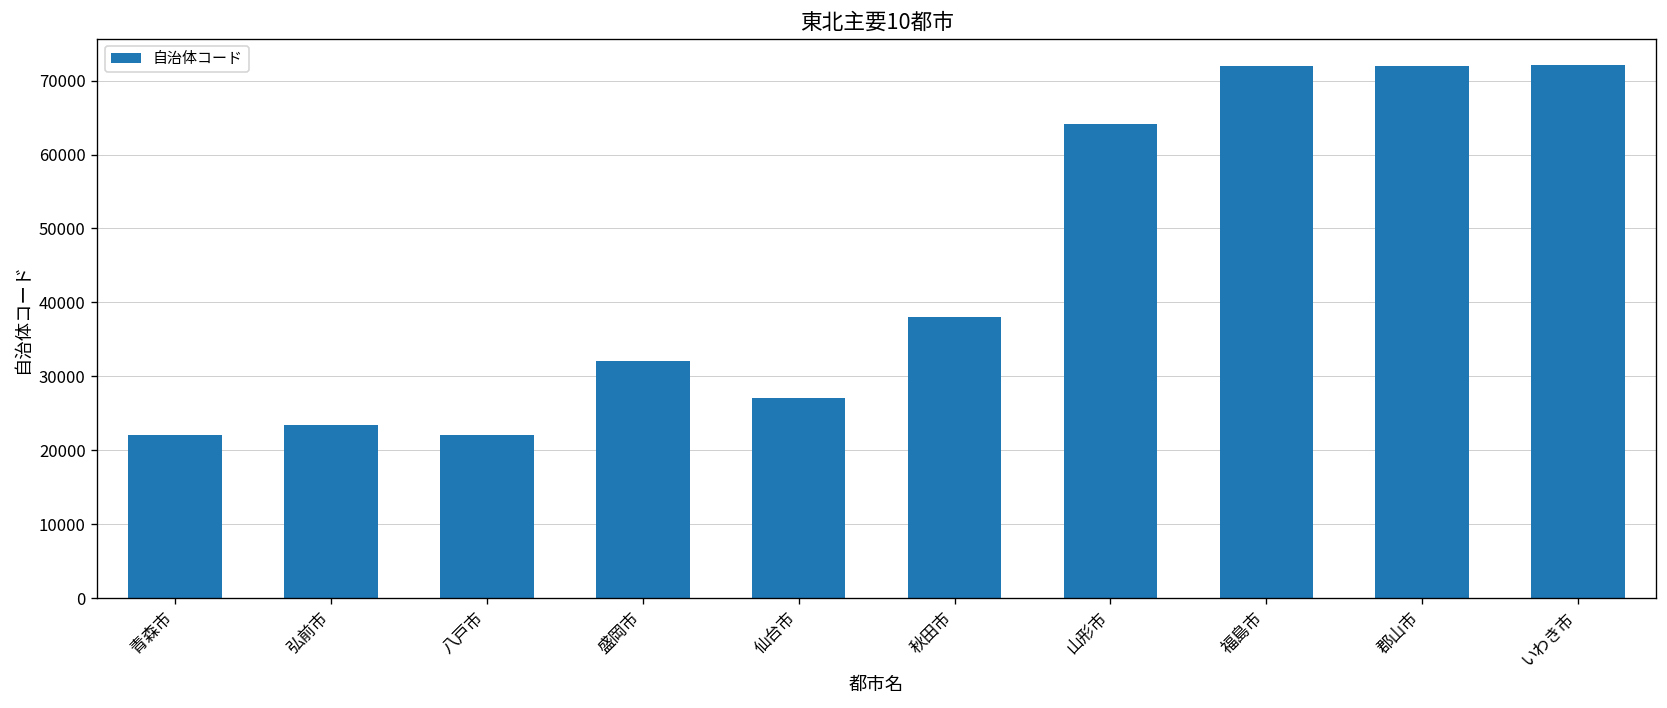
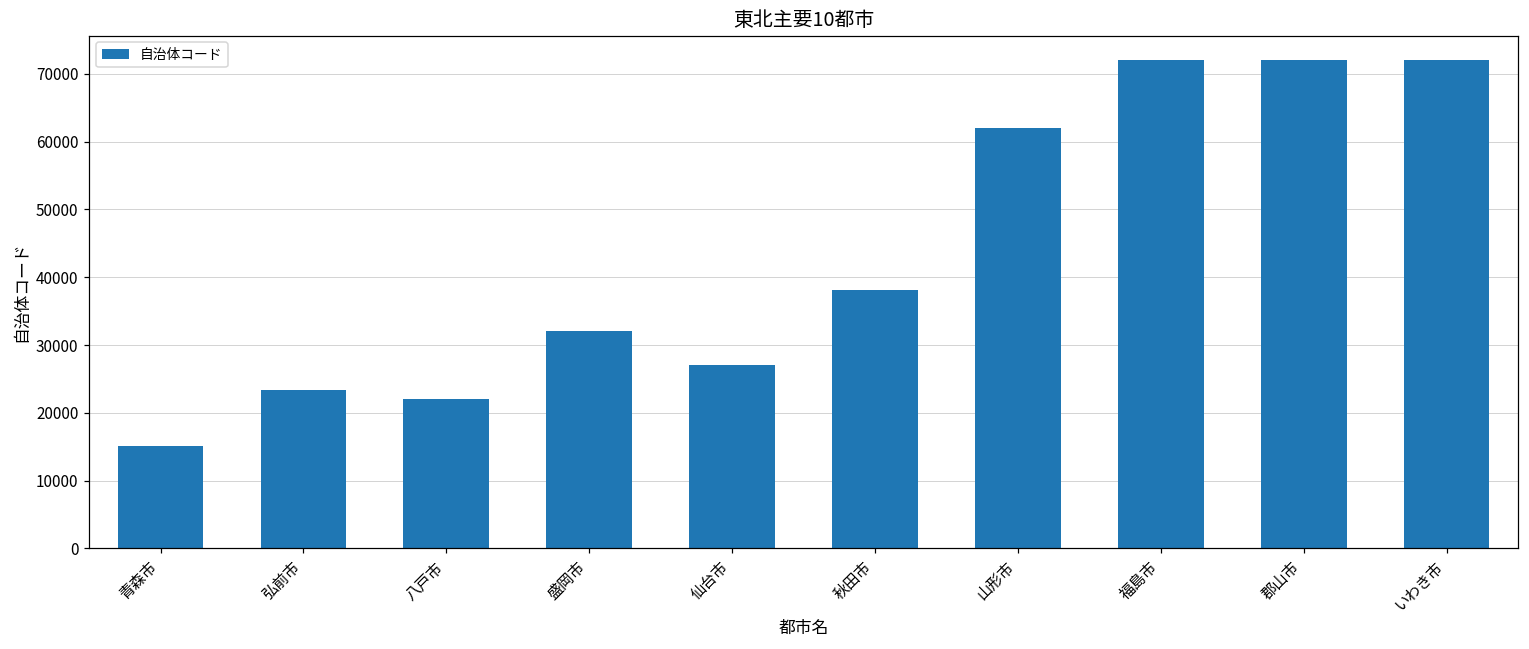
青森市: 22000 -> 15000
山形市: 64000 -> 62000
